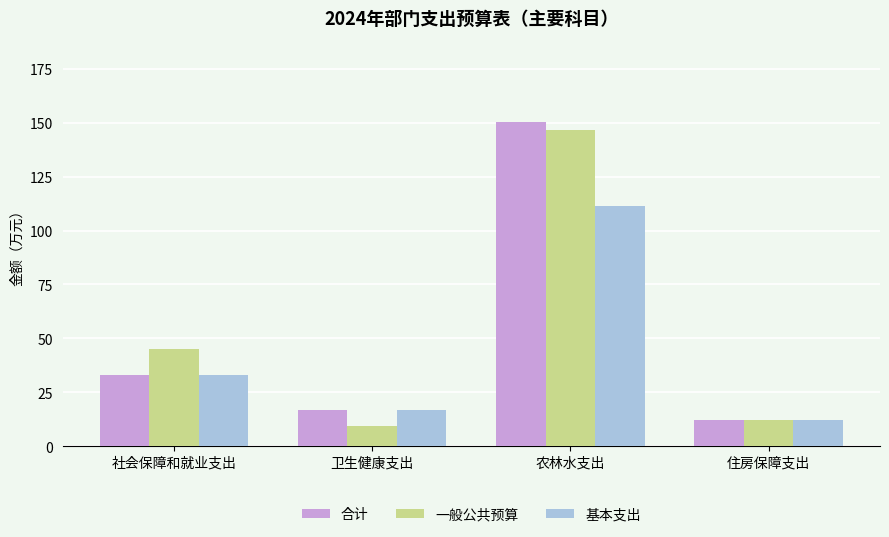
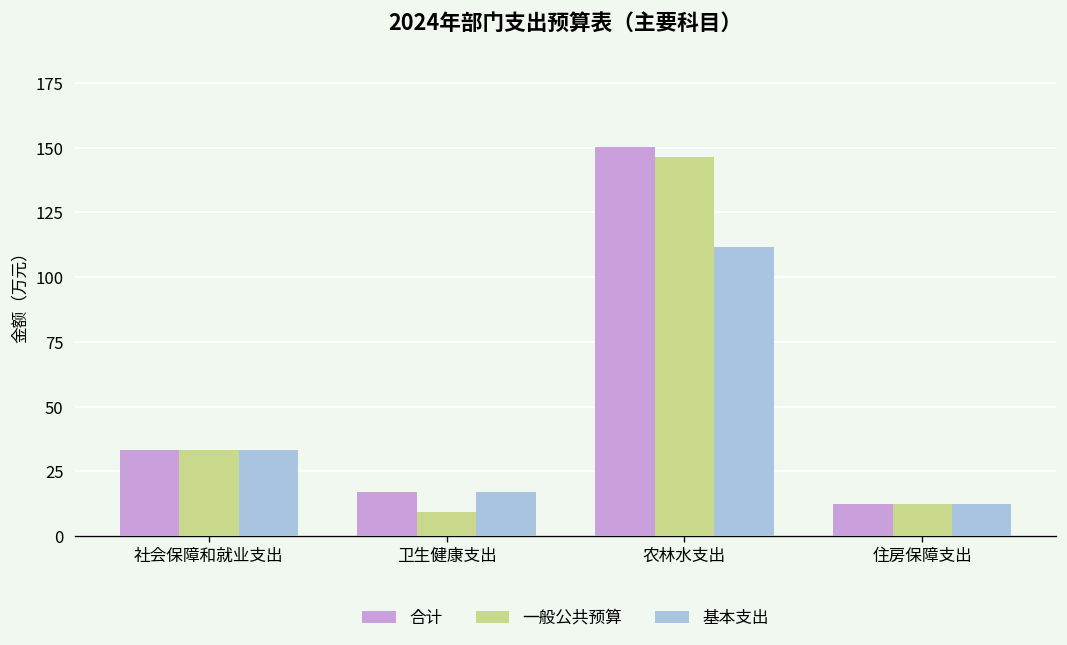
一般公共预算, 社会保障和就业支出: 45 -> 33
